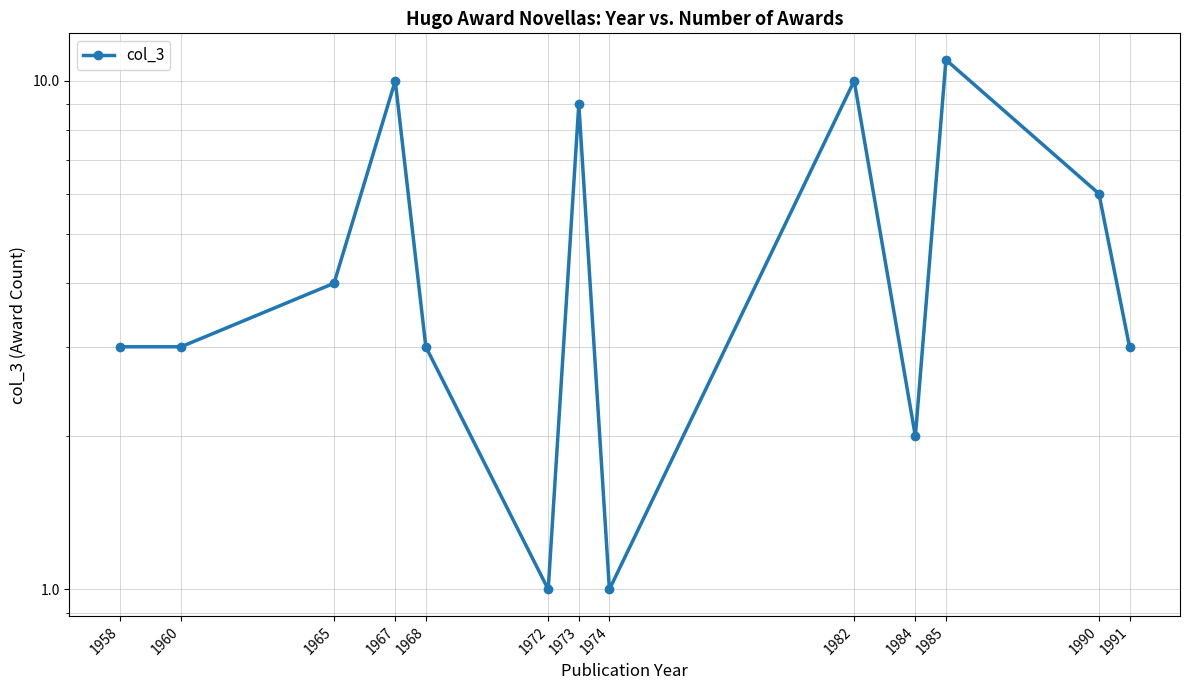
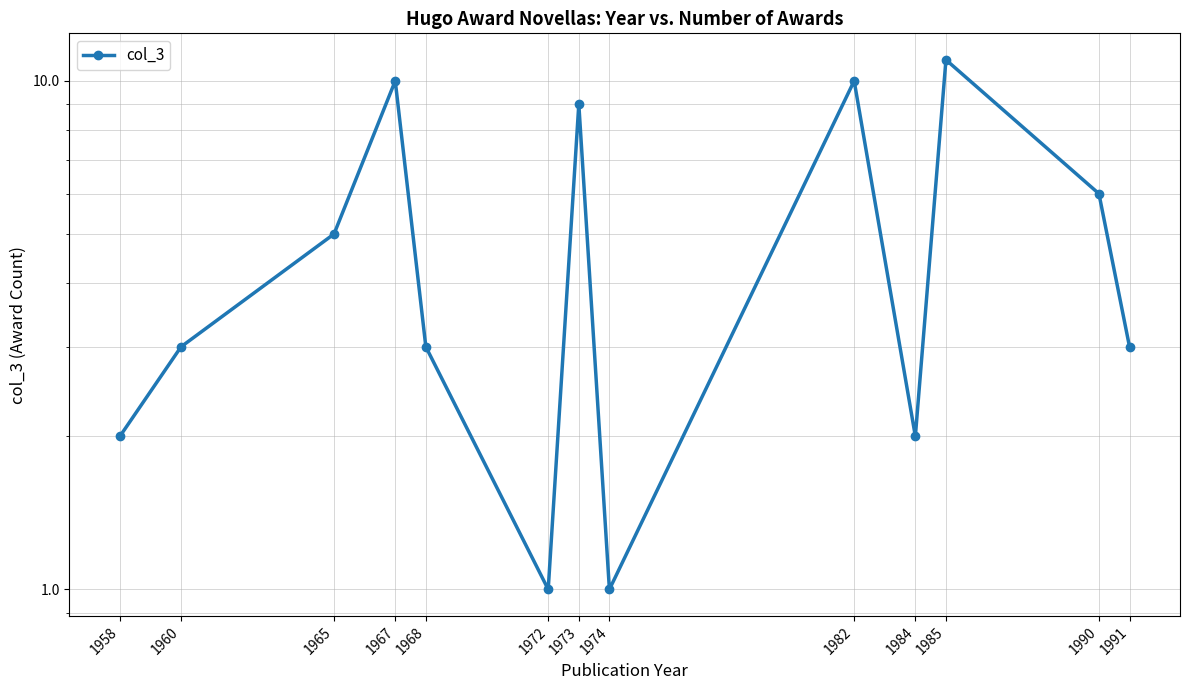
1958: 3 -> 2
1965: 4 -> 5
